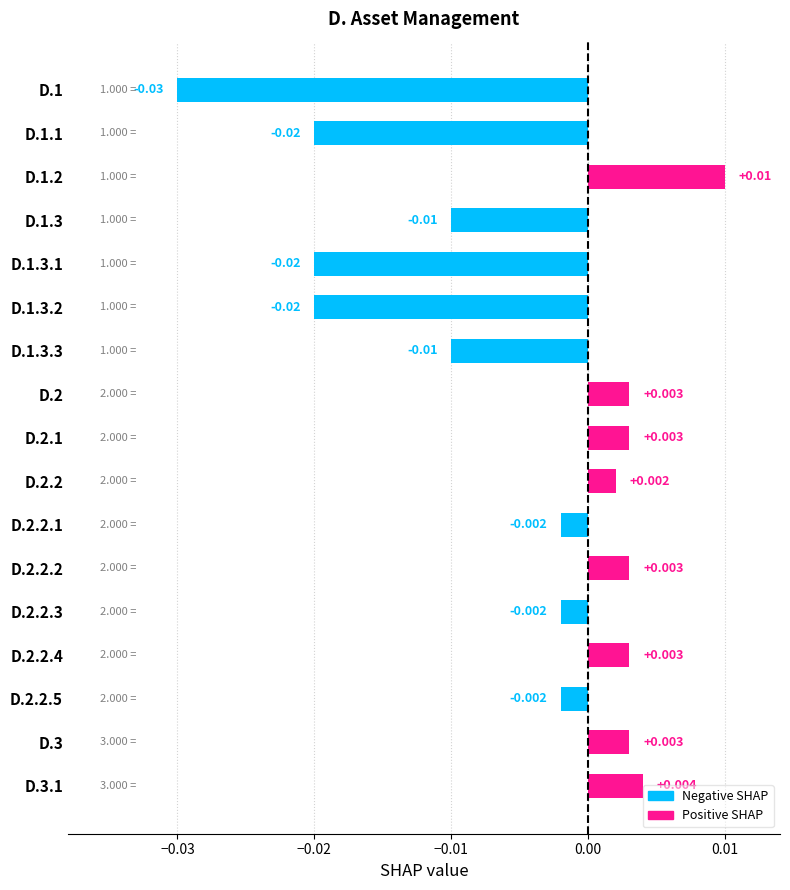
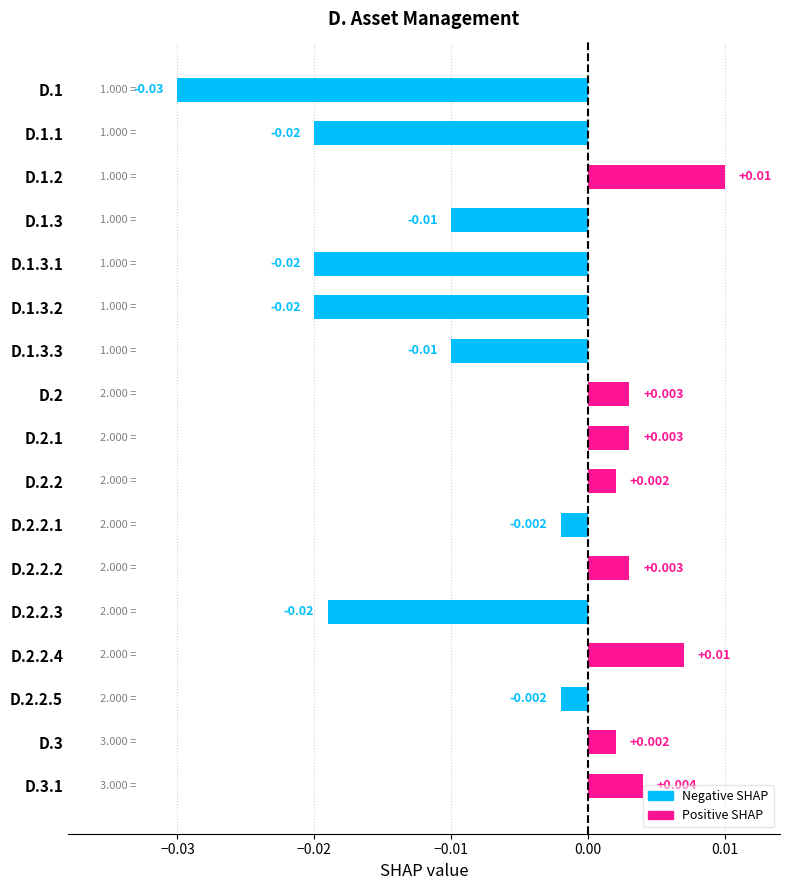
D.2.2.3: -0.002 -> -0.02
D.2.2.4: +0.003 -> +0.01
D.3: +0.003 -> +0.002
